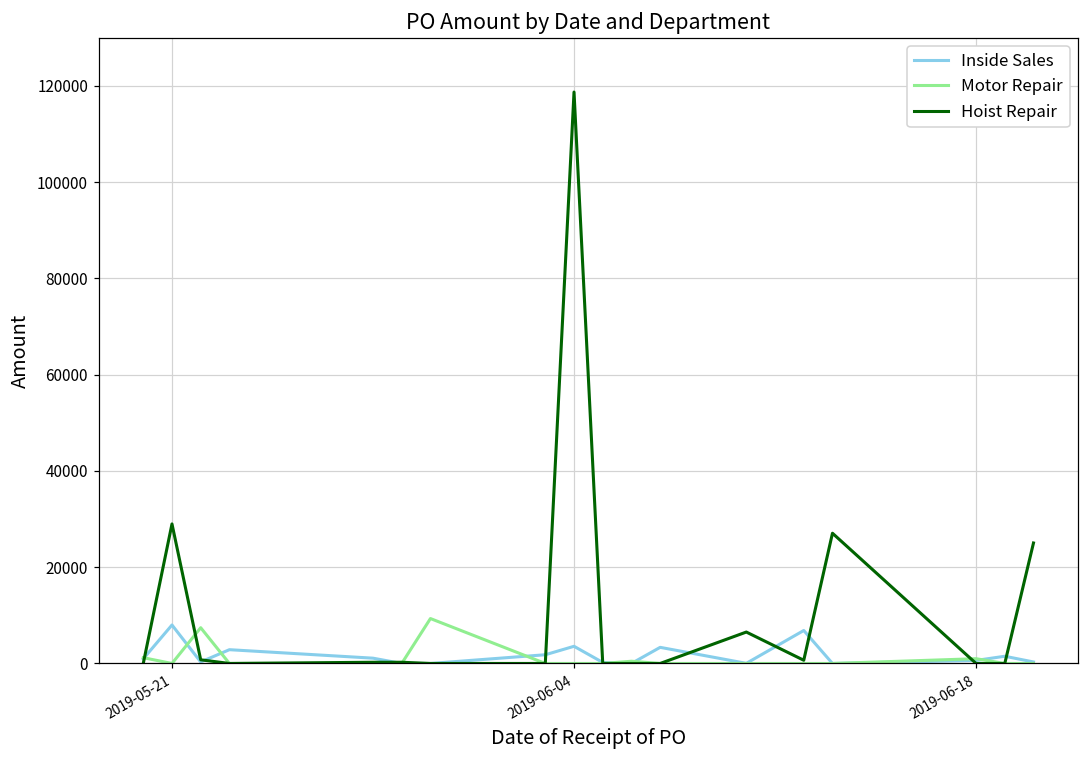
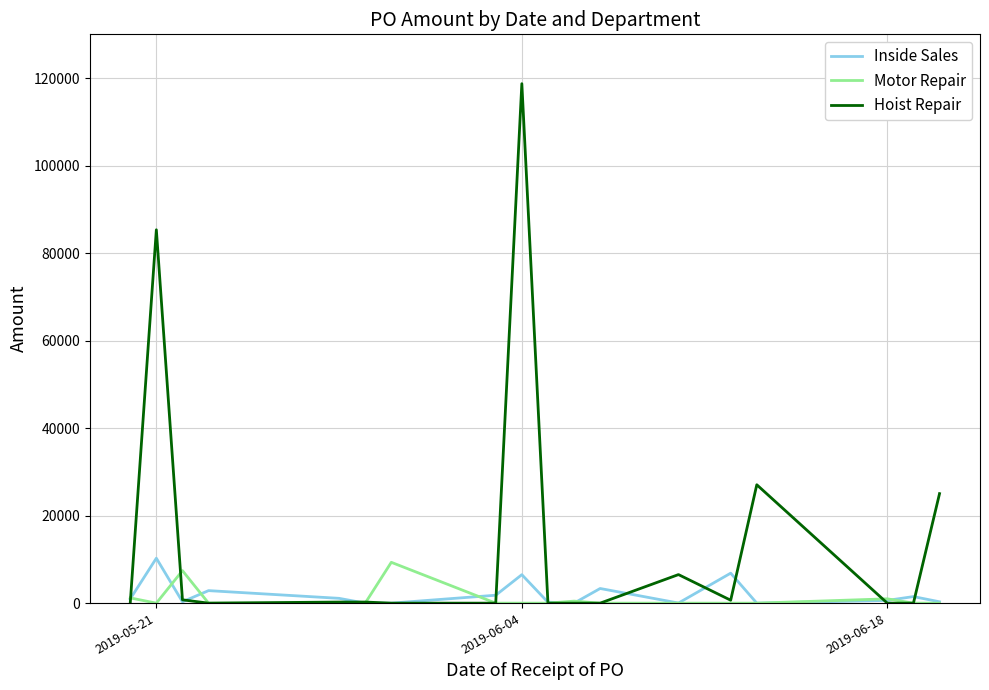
Inside Sales, 2019-05-21: 8000 -> 10000
Hoist Repair, 2019-05-21: 29000 -> 85000
Inside Sales, 2019-06-04: 4000 -> 7000
